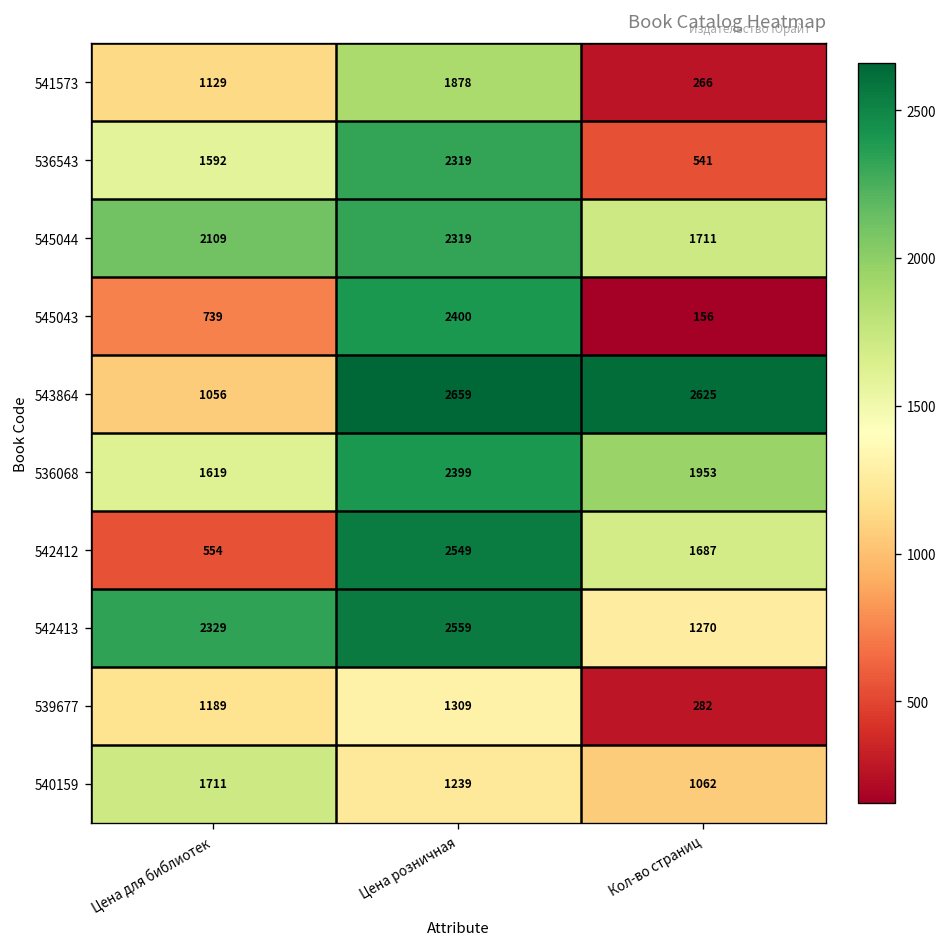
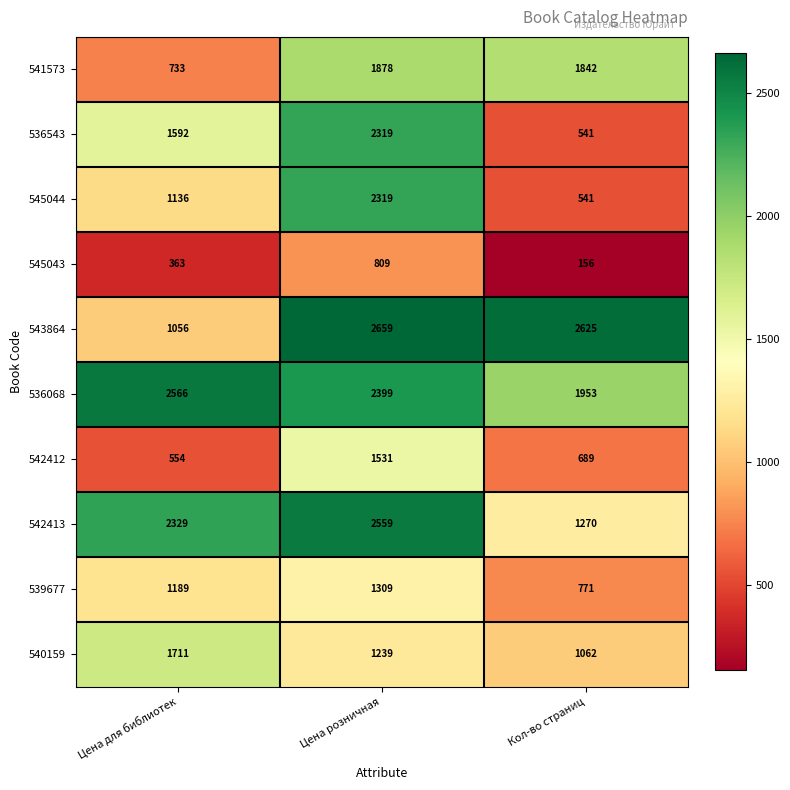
541573, Цена для библиотек: 1129 -> 733
541573, Кол-во страниц: 266 -> 1842
545044, Цена для библиотек: 2109 -> 1136
545044, Кол-во страниц: 1711 -> 541
545043, Цена для библиотек: 739 -> 363
545043, Цена розничная: 2400 -> 809
536068, Цена для библиотек: 1619 -> 2566
542412, Цена розничная: 2549 -> 1531
542412, Кол-во страниц: 1687 -> 689
539677, Кол-во страниц: 282 -> 771
